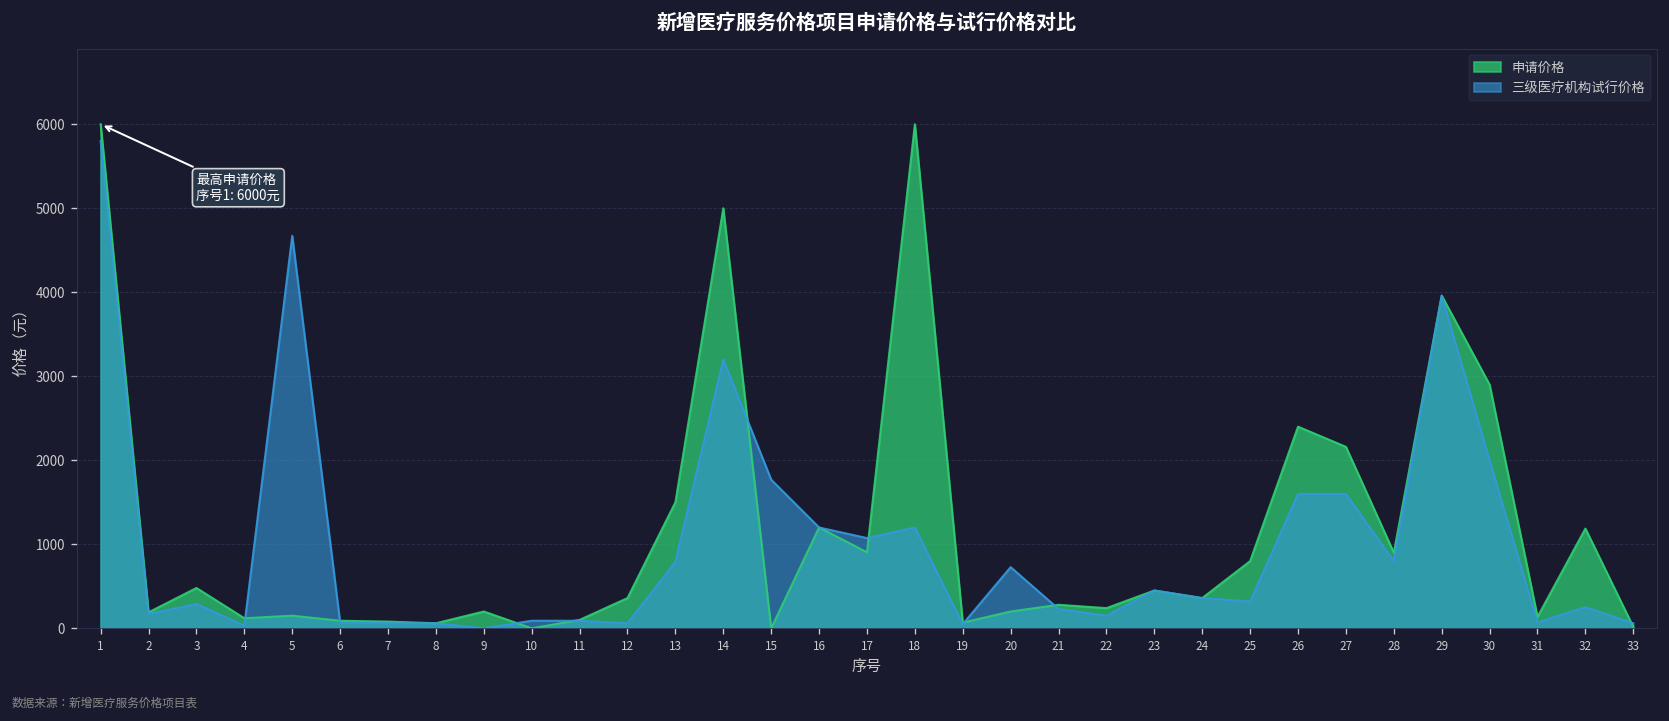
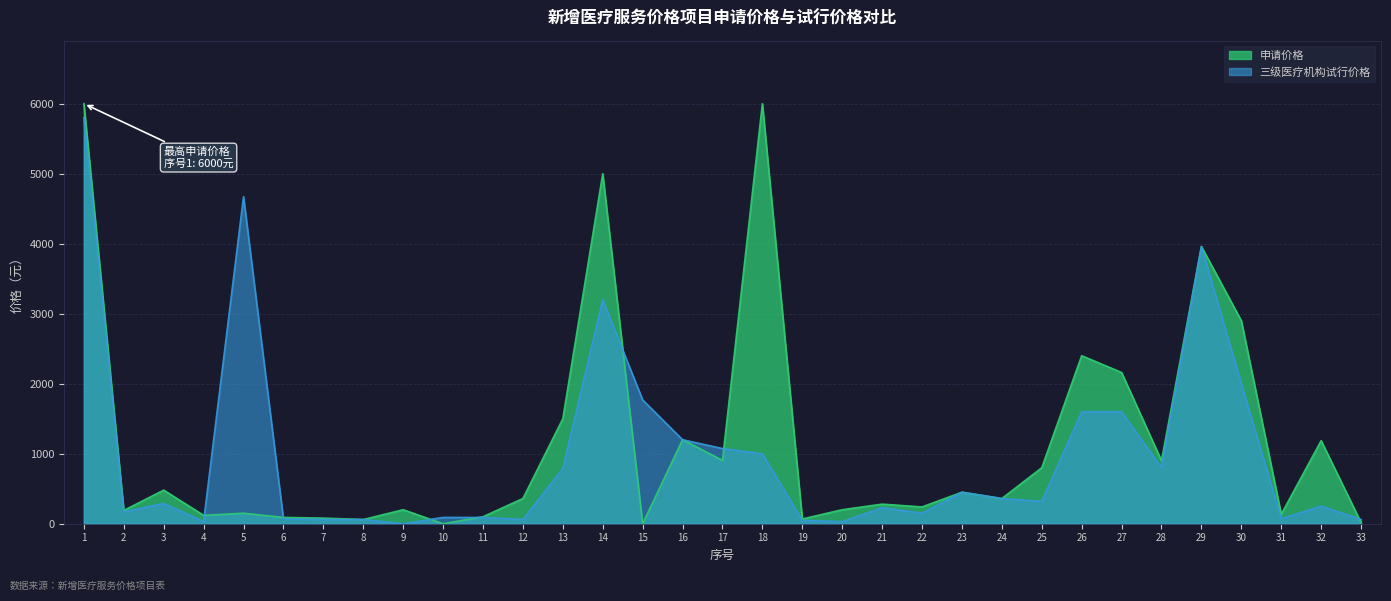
三级医疗机构试行价格, 18: 1200 -> 1000
三级医疗机构试行价格, 20: 700 -> 0
